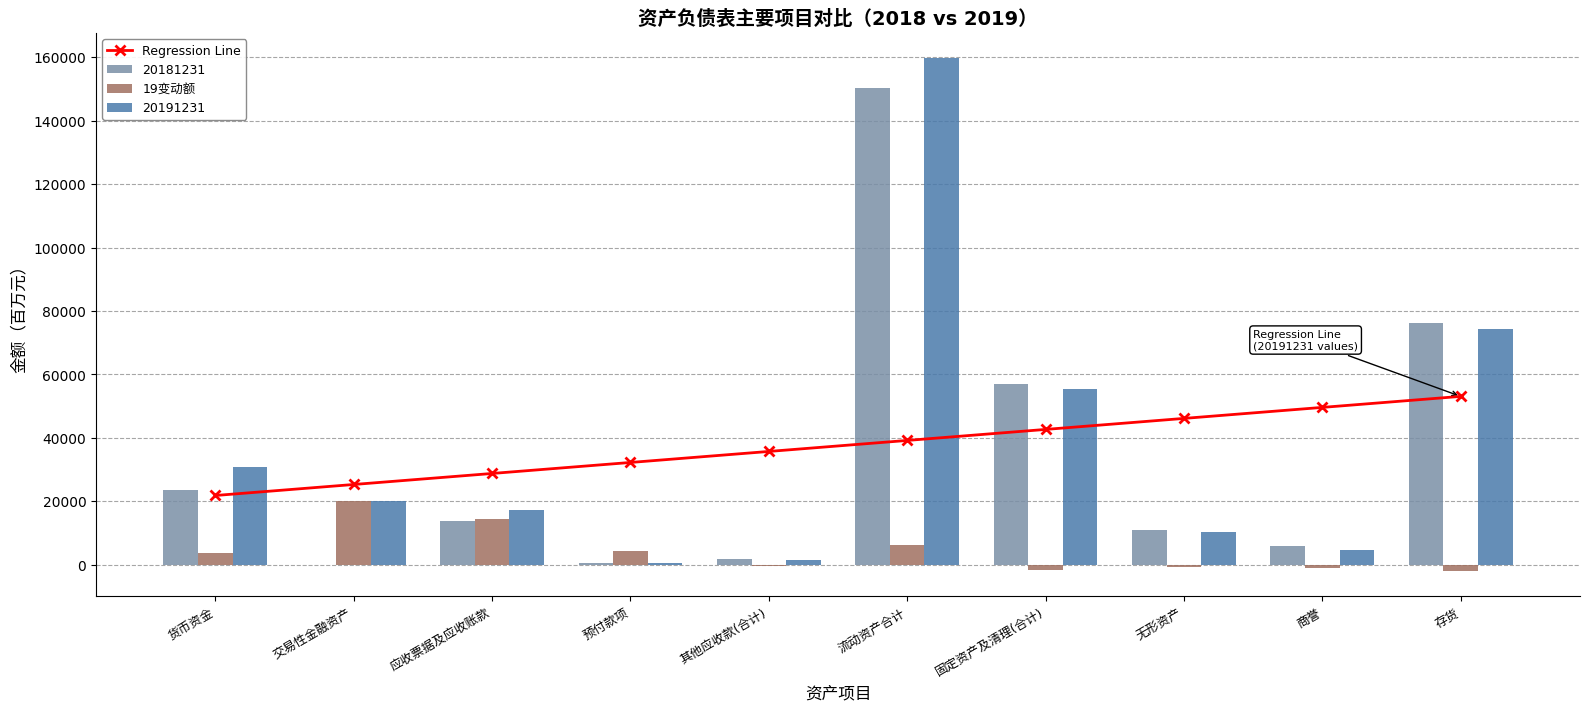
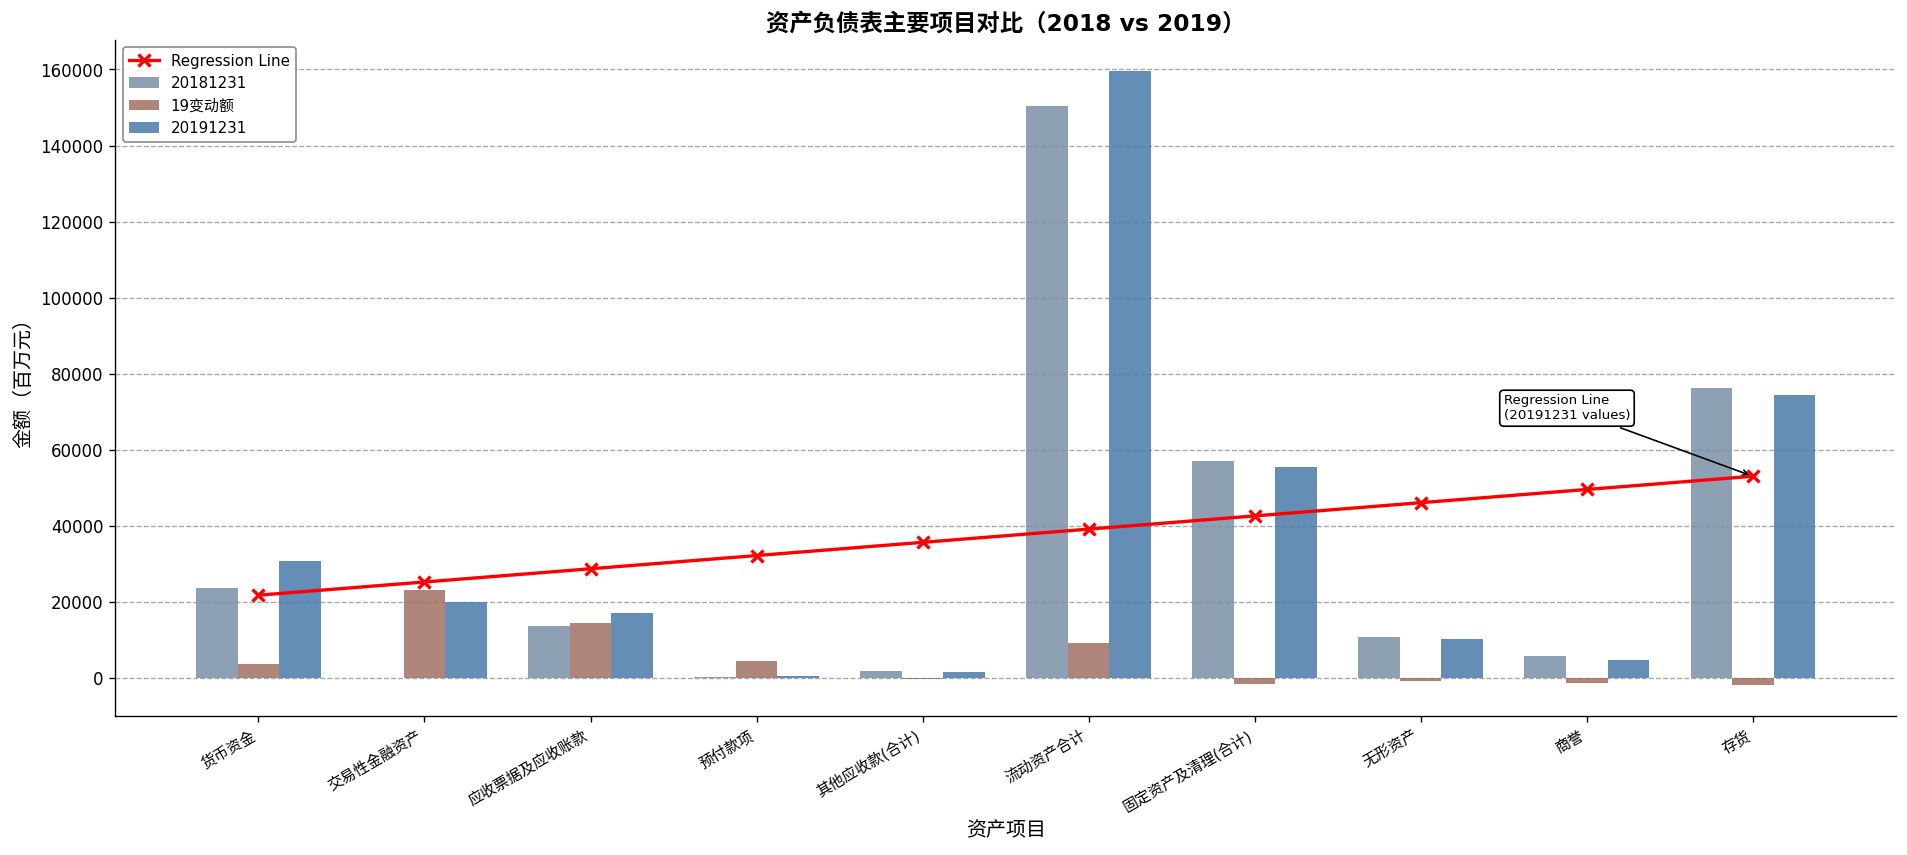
19变动额, 交易性金融资产: 20000 -> 23000
19变动额, 流动资产合计: 6000 -> 9000
